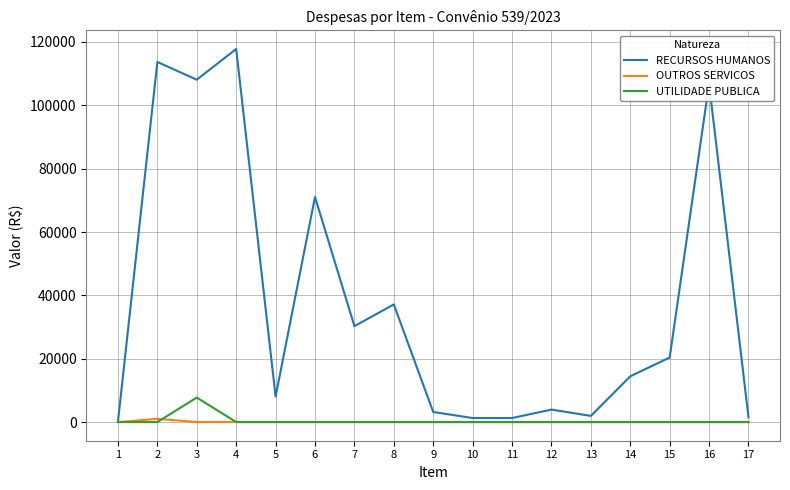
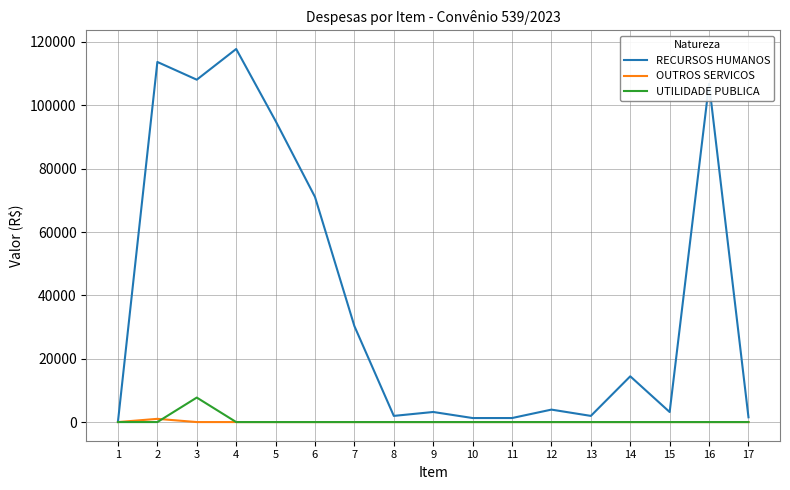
RECURSOS HUMANOS, 5: 8000 -> 95000
RECURSOS HUMANOS, 8: 37000 -> 2000
RECURSOS HUMANOS, 15: 20000 -> 3000
